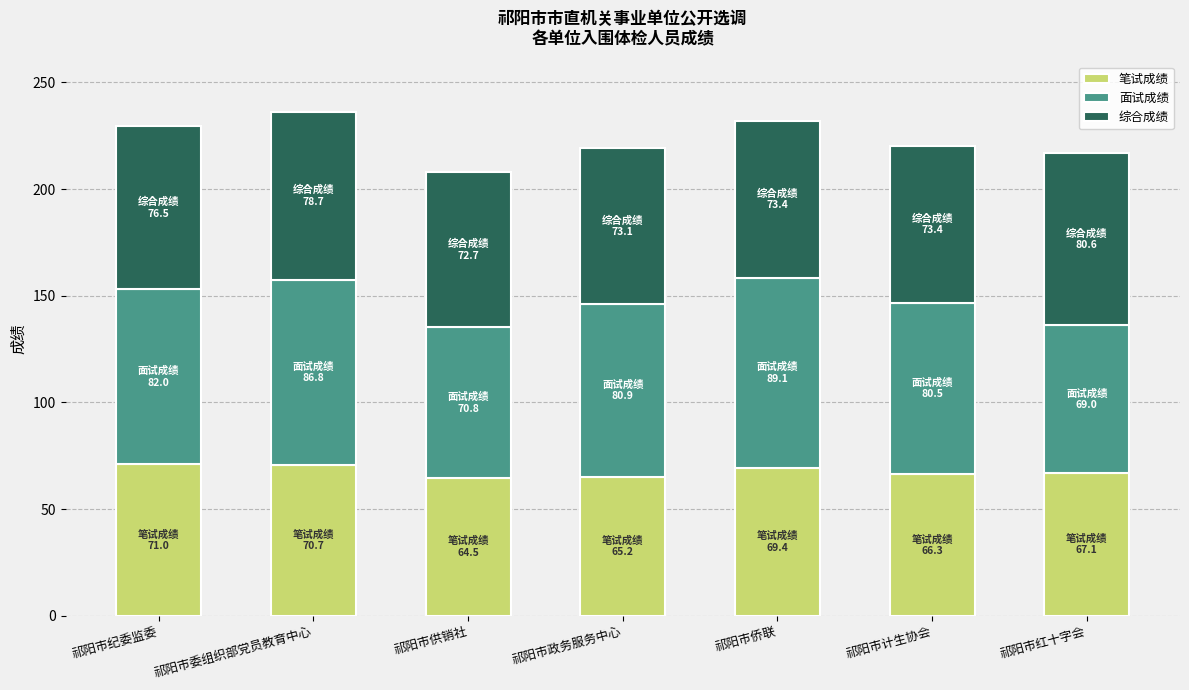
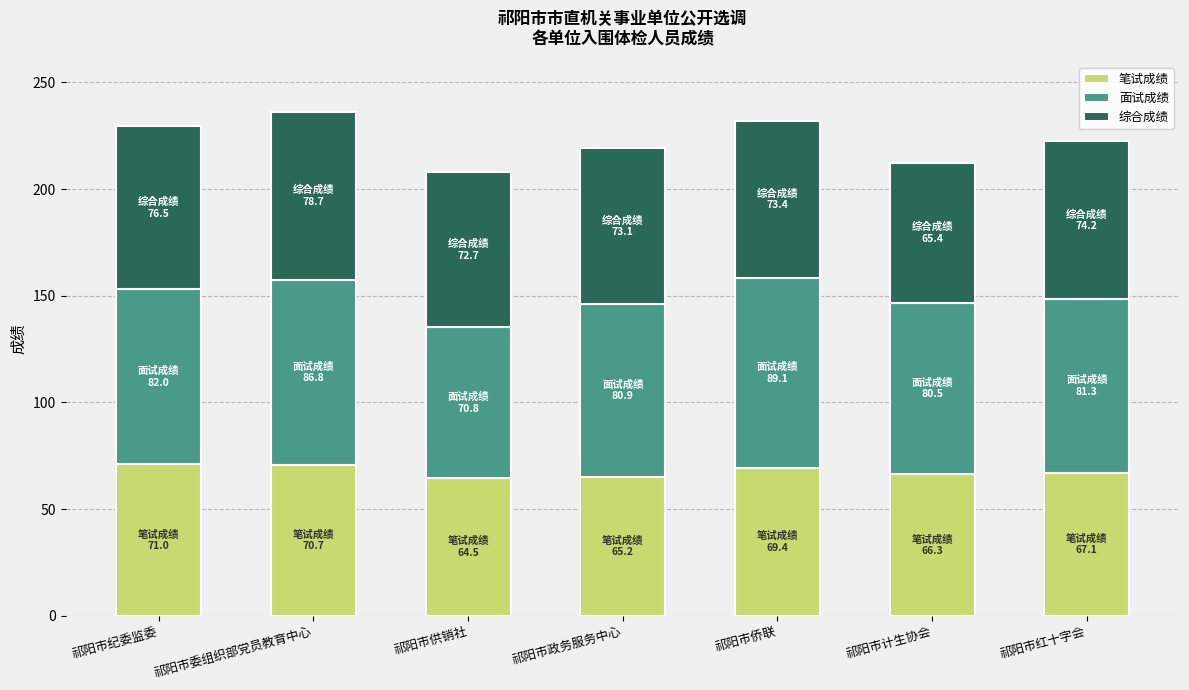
综合成绩, 祁阳市计生协会: 73.4 -> 65.4
面试成绩, 祁阳市红十字会: 69.0 -> 81.3
综合成绩, 祁阳市红十字会: 80.6 -> 74.2
